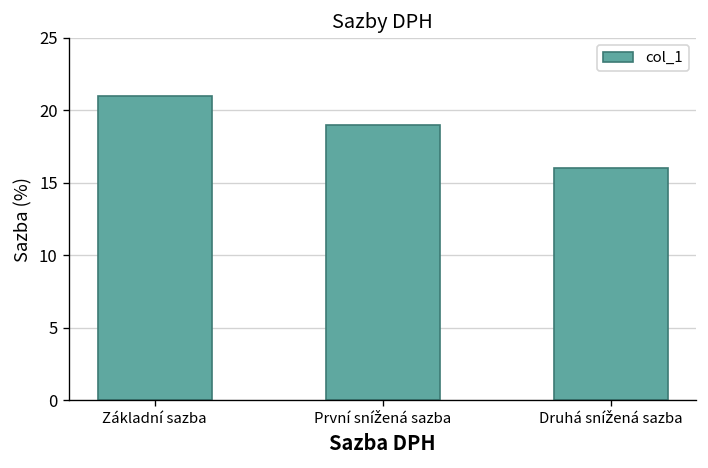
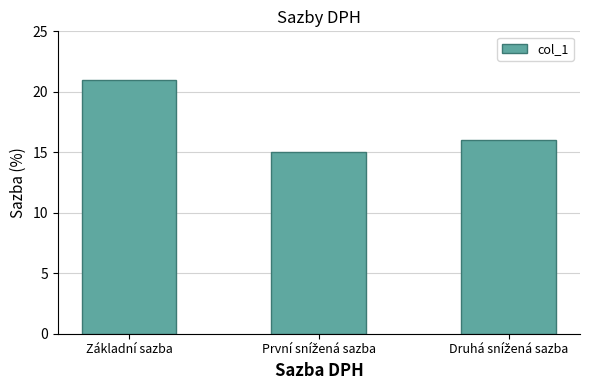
První snížená sazba: 19 -> 15
